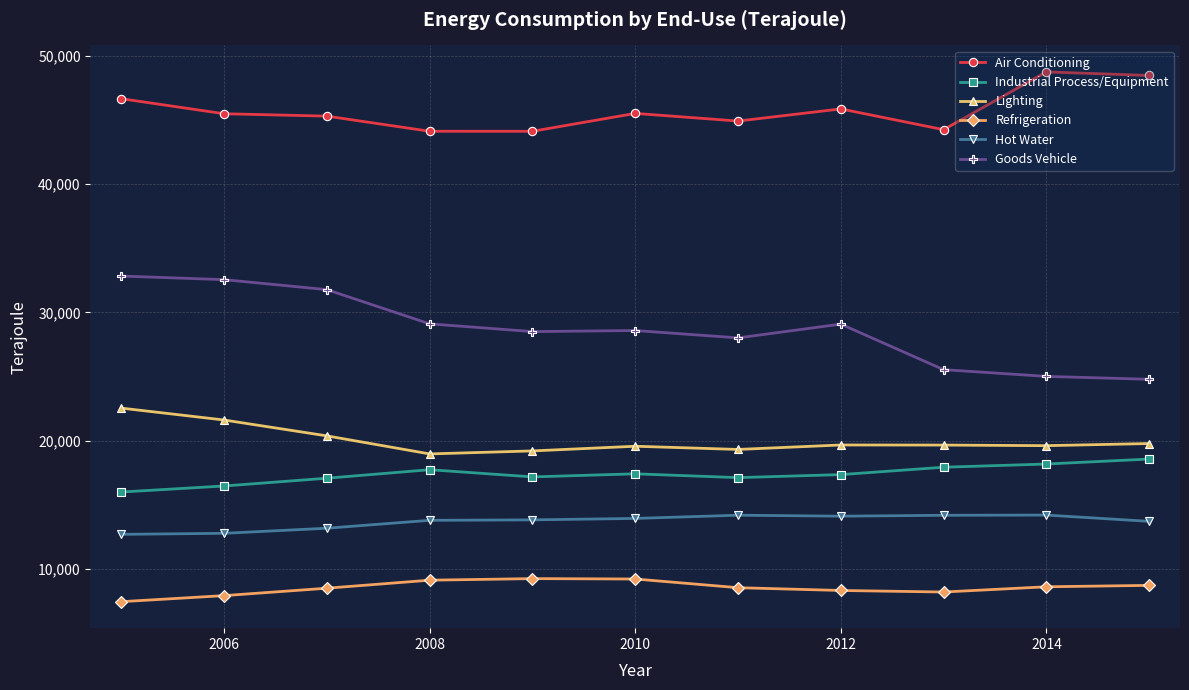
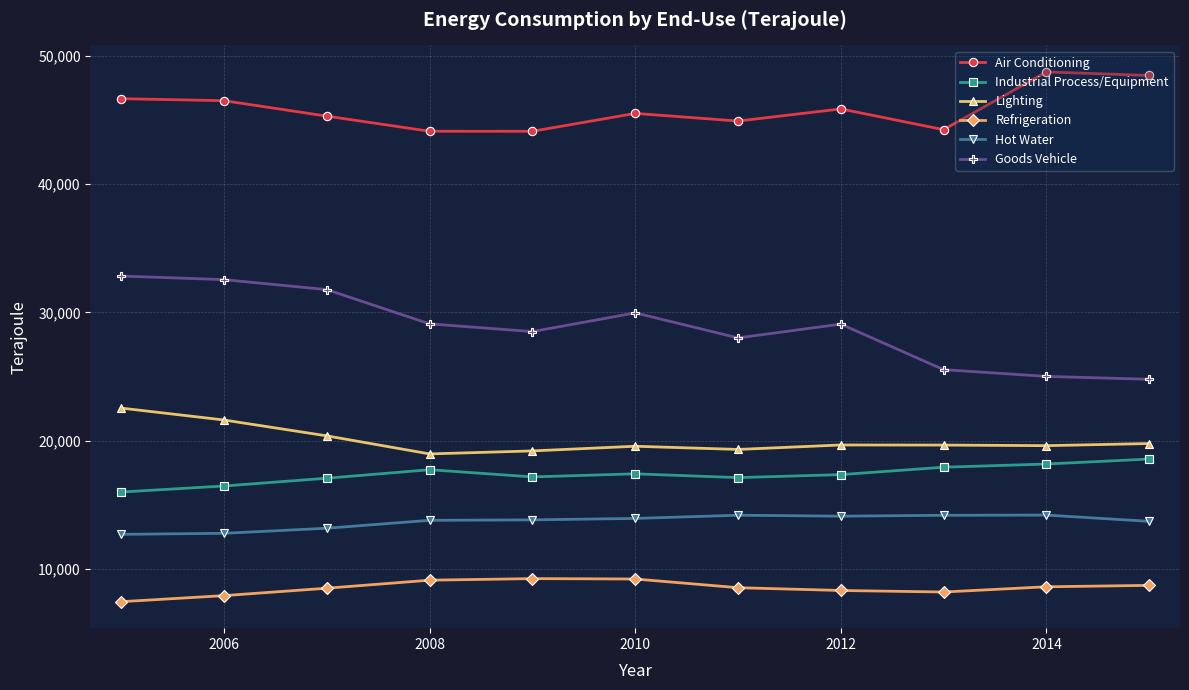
Air Conditioning, 2006: 45,500 -> 46,500
Goods Vehicle, 2010: 28,600 -> 30,000
